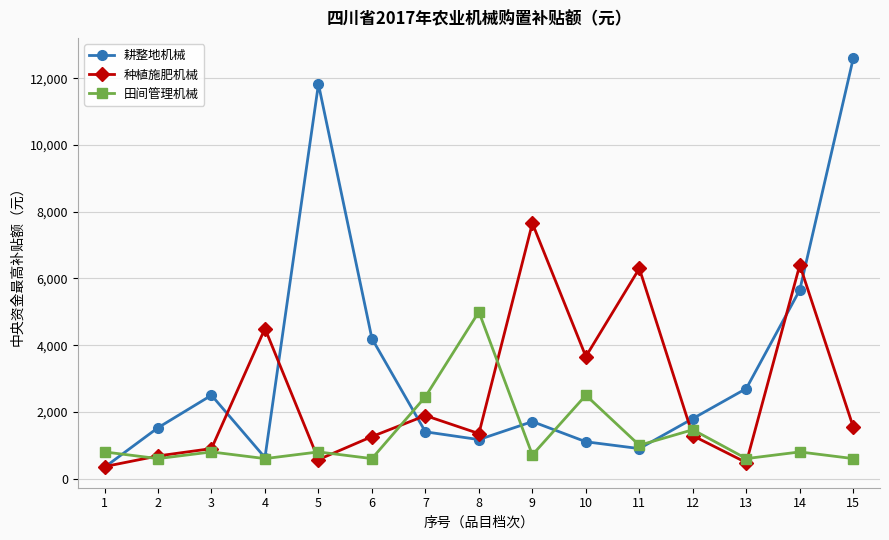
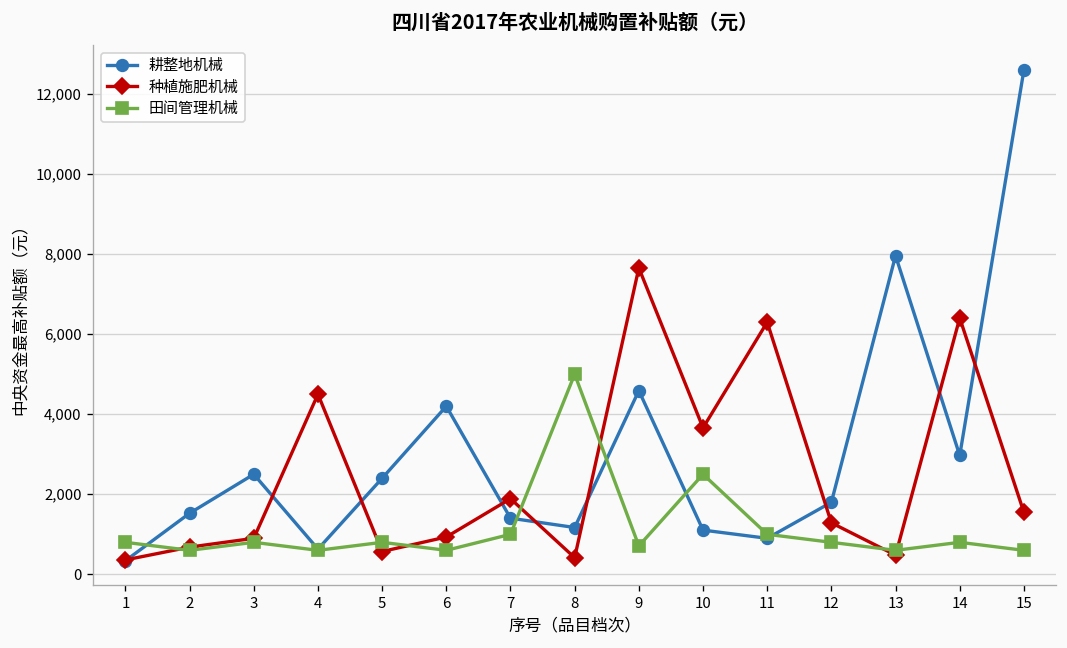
耕整地机械, 5: 11,800 -> 2,400
种植施肥机械, 6: 1,300 -> 900
田间管理机械, 7: 2,500 -> 1,000
种植施肥机械, 8: 1,400 -> 400
耕整地机械, 9: 1,700 -> 4,600
田间管理机械, 12: 1,500 -> 800
耕整地机械, 13: 2,700 -> 8,000
耕整地机械, 14: 5,700 -> 3,000
